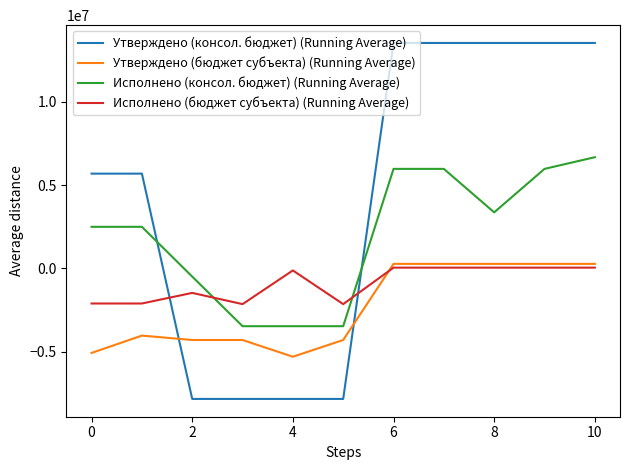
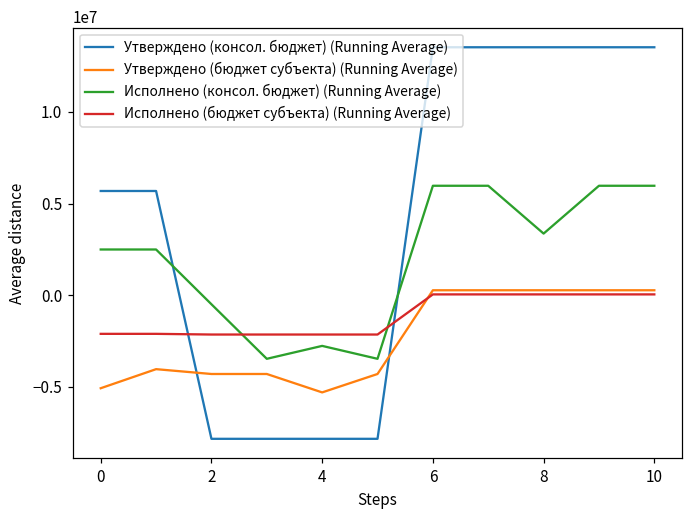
Исполнено (бюджет субъекта) (Running Average), 2: -1500000 -> -2200000
Исполнено (консол. бюджет) (Running Average), 4: -3500000 -> -2800000
Исполнено (бюджет субъекта) (Running Average), 4: -100000 -> -2200000
Исполнено (консол. бюджет) (Running Average), 10: 6700000 -> 6000000
